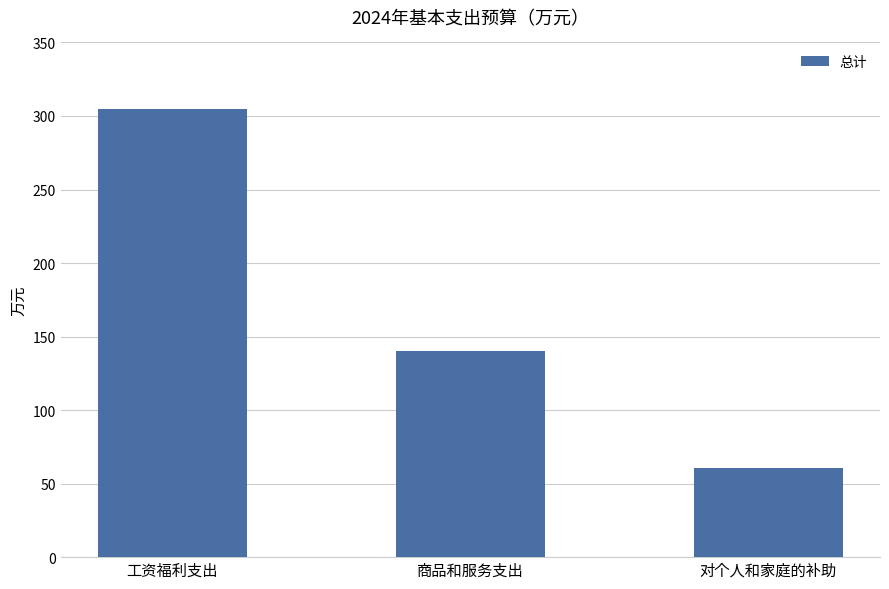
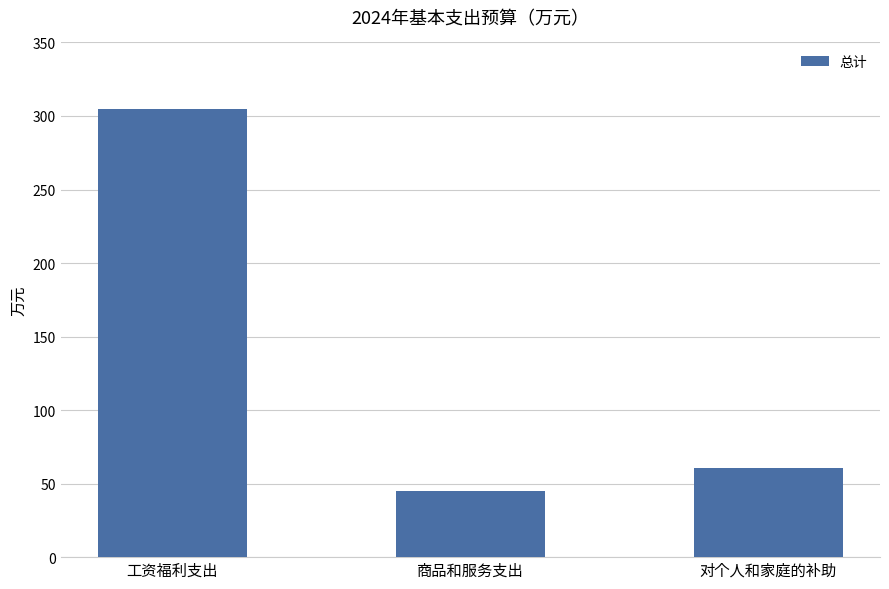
商品和服务支出: 140 -> 45
